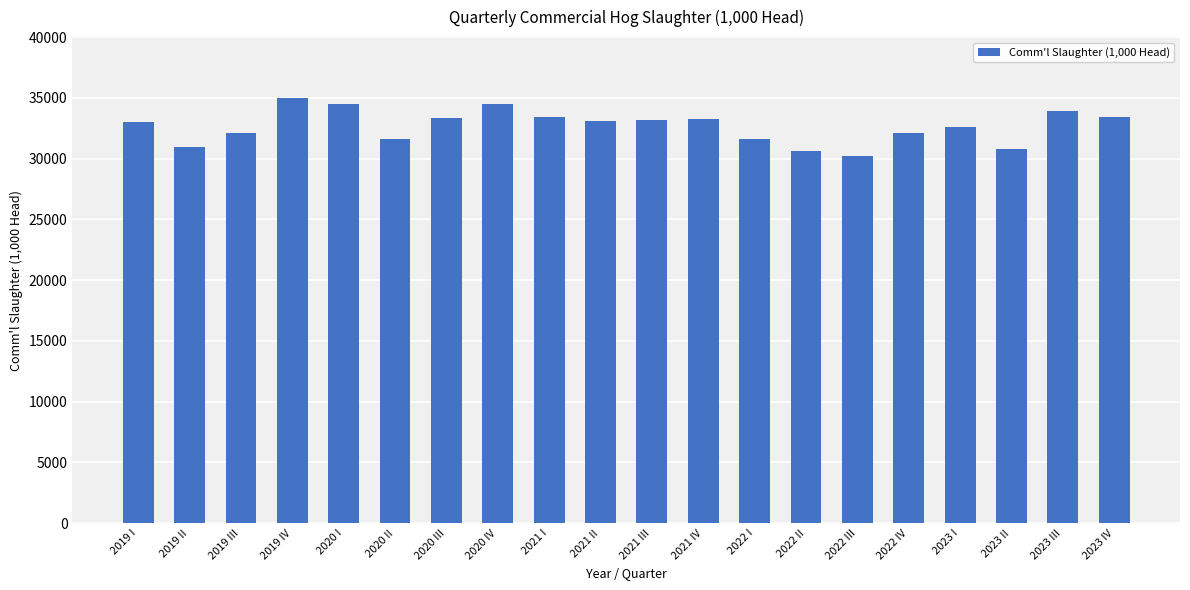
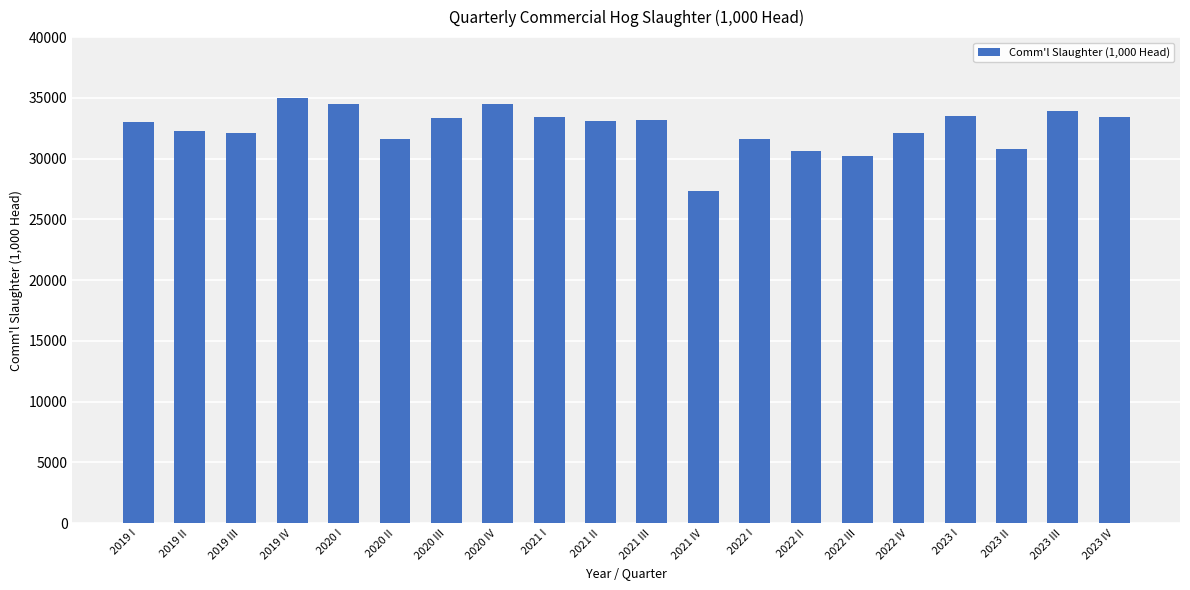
2019 II: 30900 -> 32300
2021 IV: 33300 -> 27300
2023 I: 32600 -> 33500
